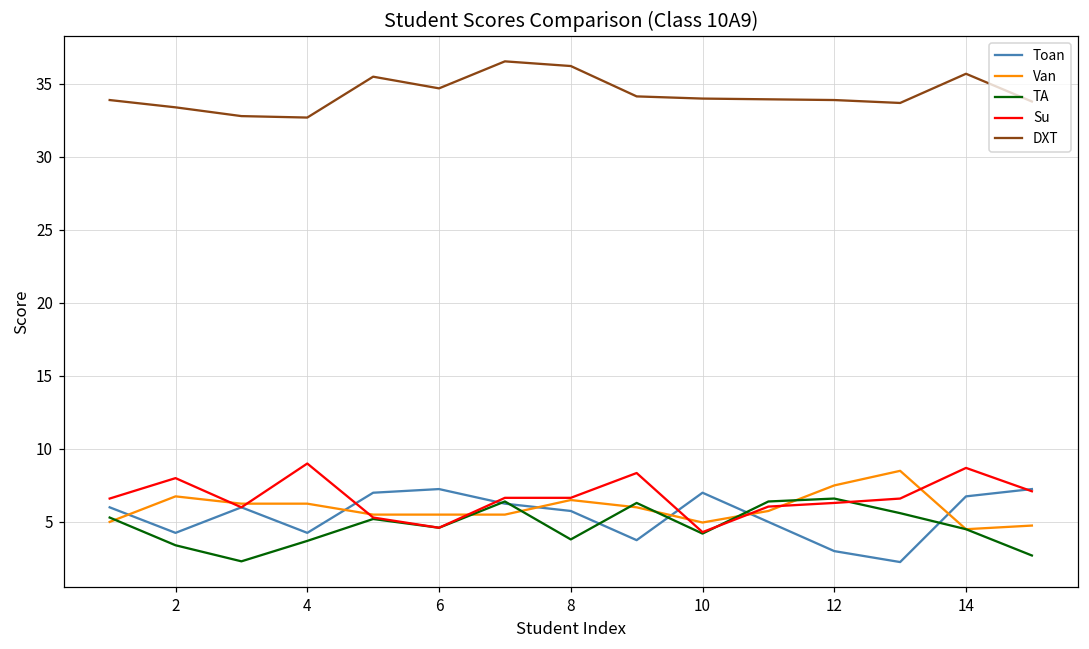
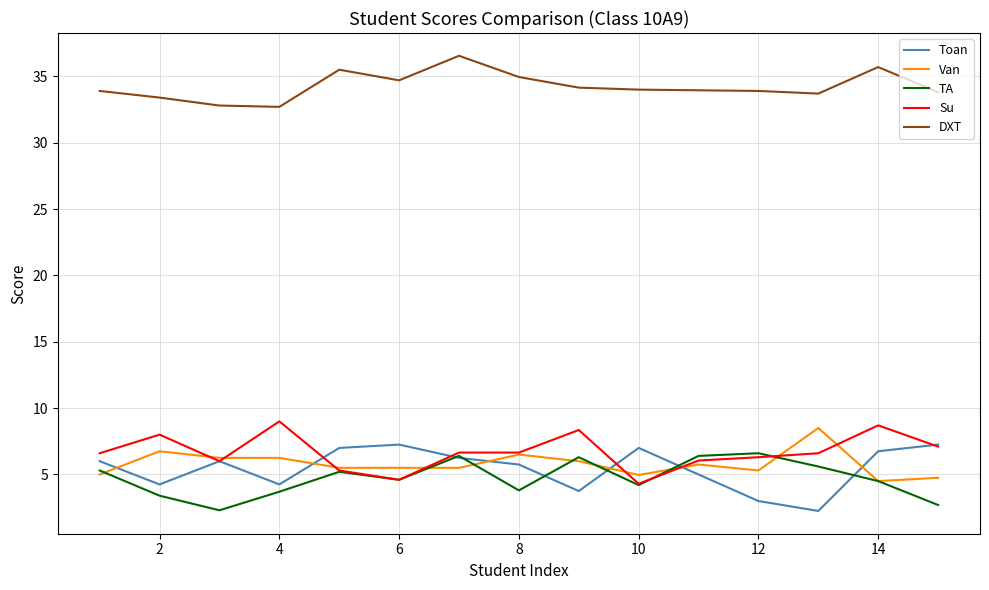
DXT, 8: 36.2 -> 35.0
Van, 12: 7.5 -> 5.3
